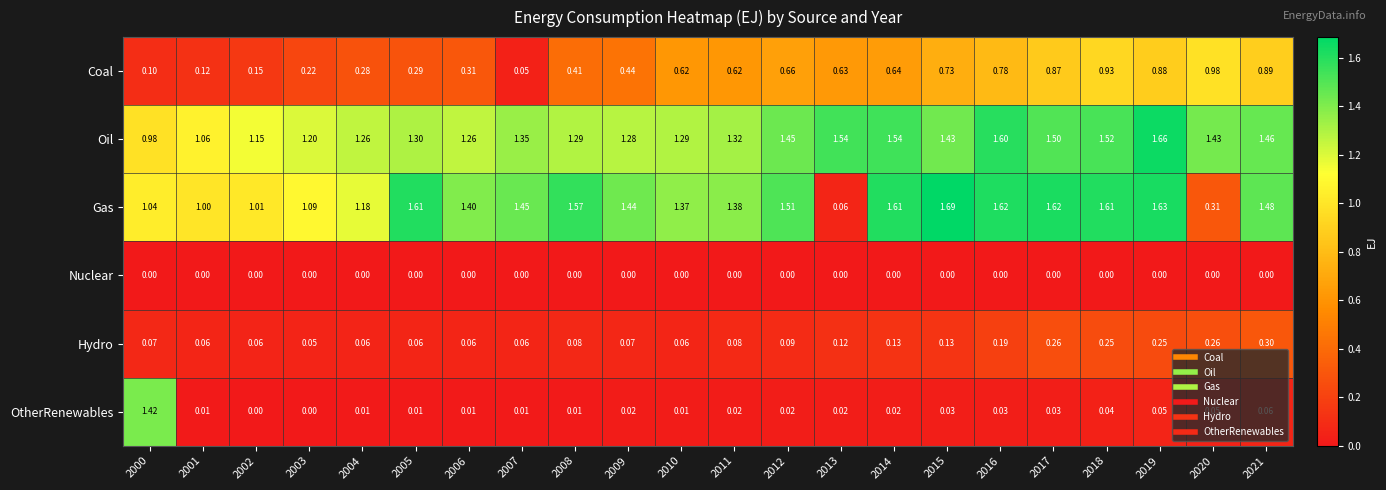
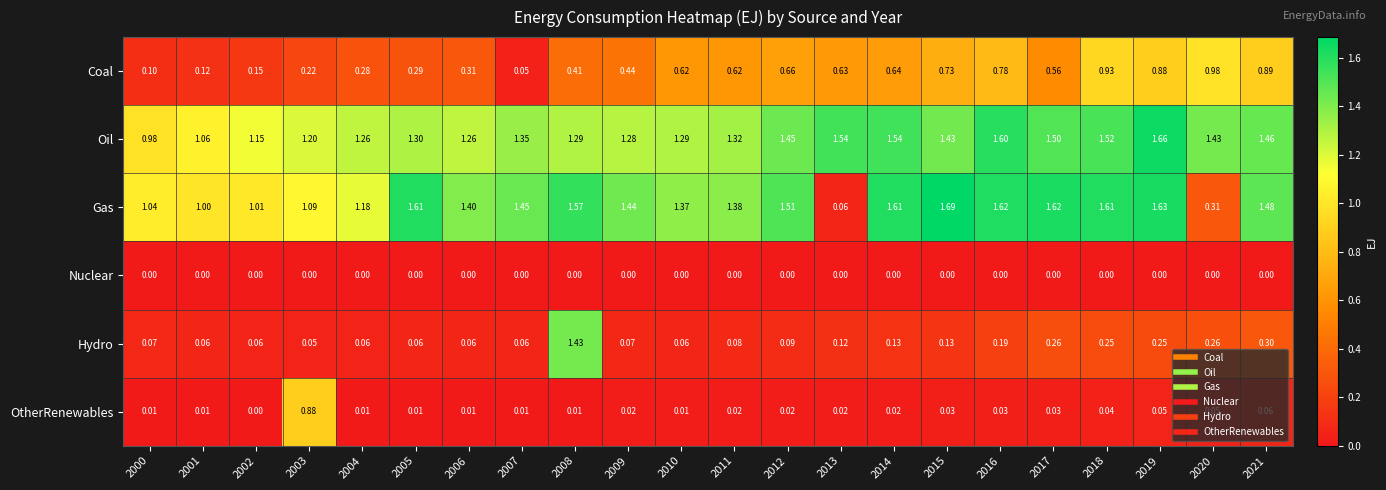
Coal, 2017: 0.87 -> 0.56
Hydro, 2008: 0.08 -> 1.43
OtherRenewables, 2000: 1.42 -> 0.01
OtherRenewables, 2003: 0.00 -> 0.88
